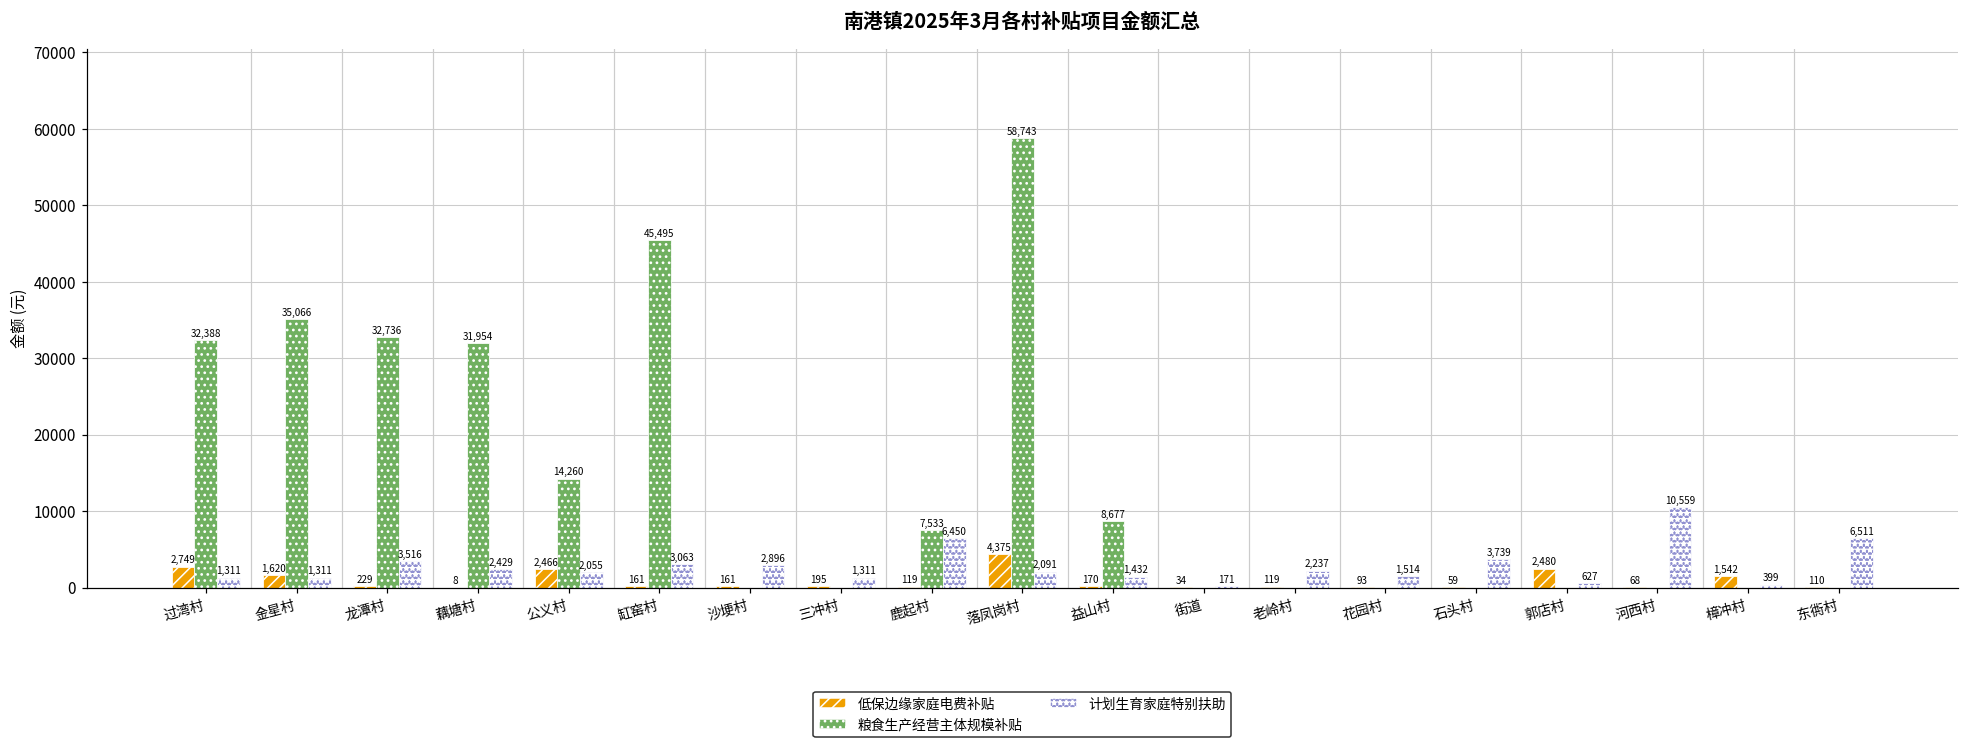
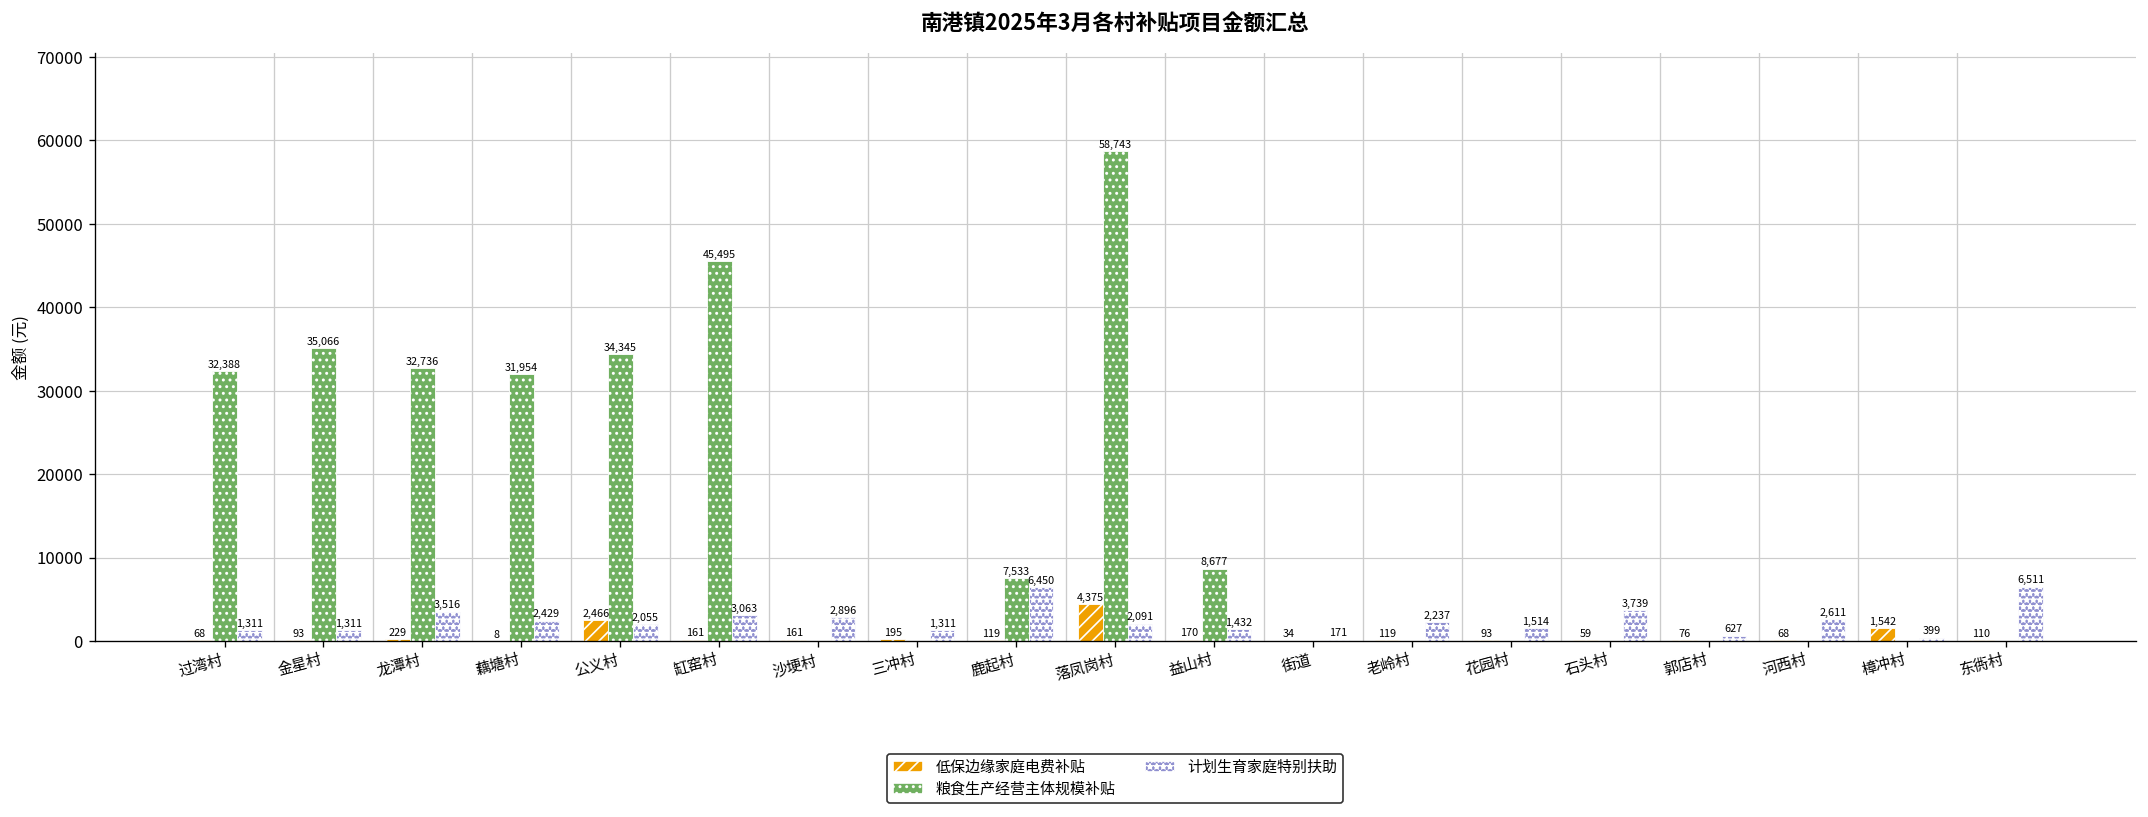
低保边缘家庭电费补贴, 过湾村: 2,749 -> 68
低保边缘家庭电费补贴, 金星村: 1,620 -> 93
粮食生产经营主体规模补贴, 公义村: 14,260 -> 34,345
低保边缘家庭电费补贴, 郭店村: 2,480 -> 76
计划生育家庭特别扶助, 河西村: 10,559 -> 2,611
